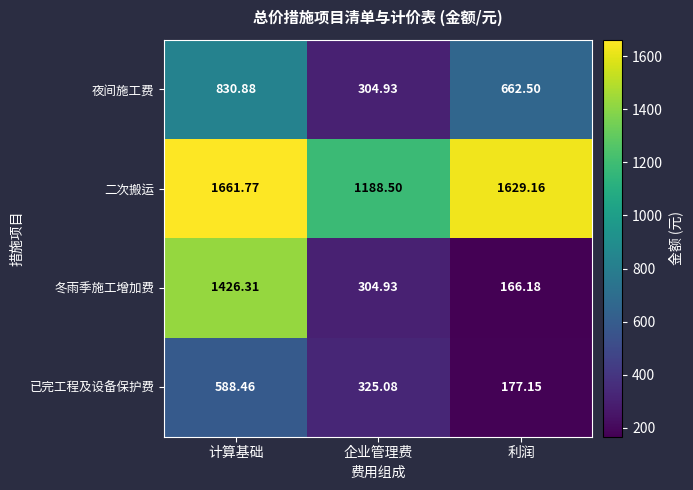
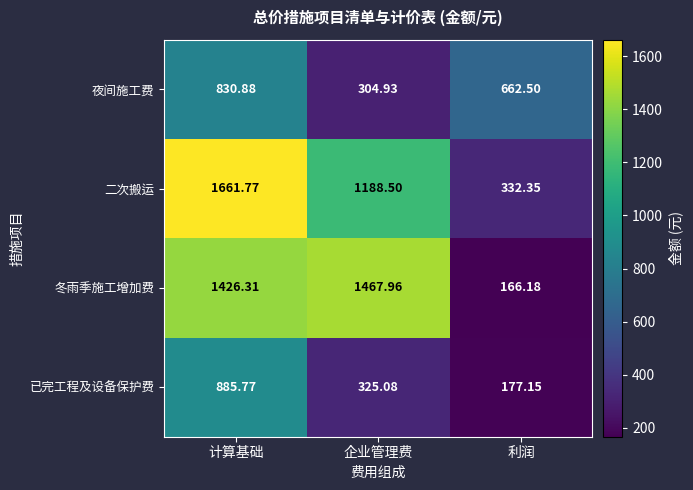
二次搬运, 利润: 1629.16 -> 332.35
冬雨季施工增加费, 企业管理费: 304.93 -> 1467.96
已完工程及设备保护费, 计算基础: 588.46 -> 885.77
